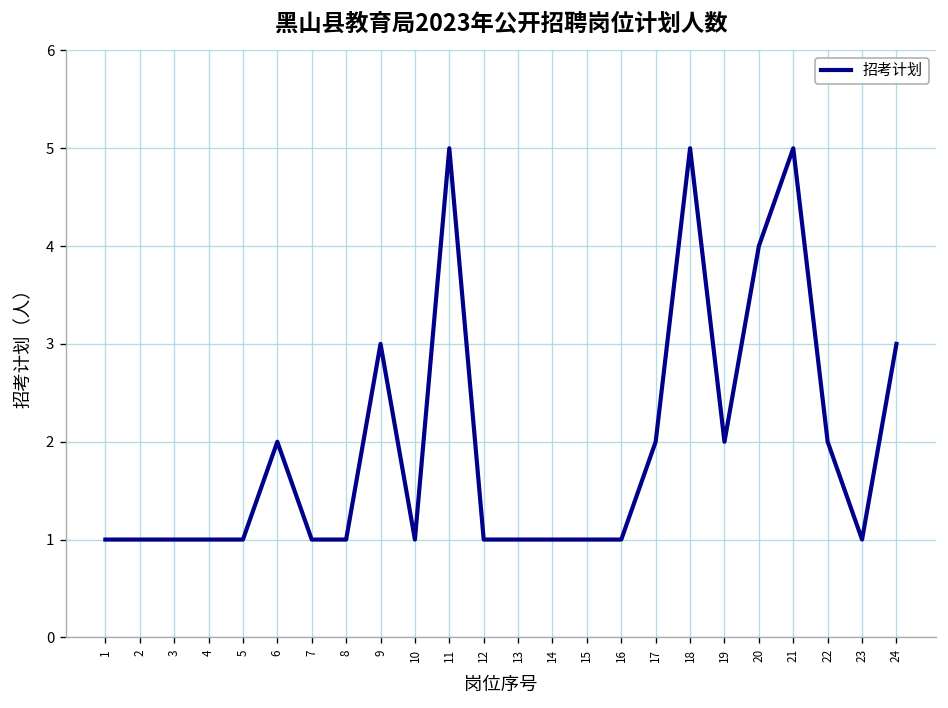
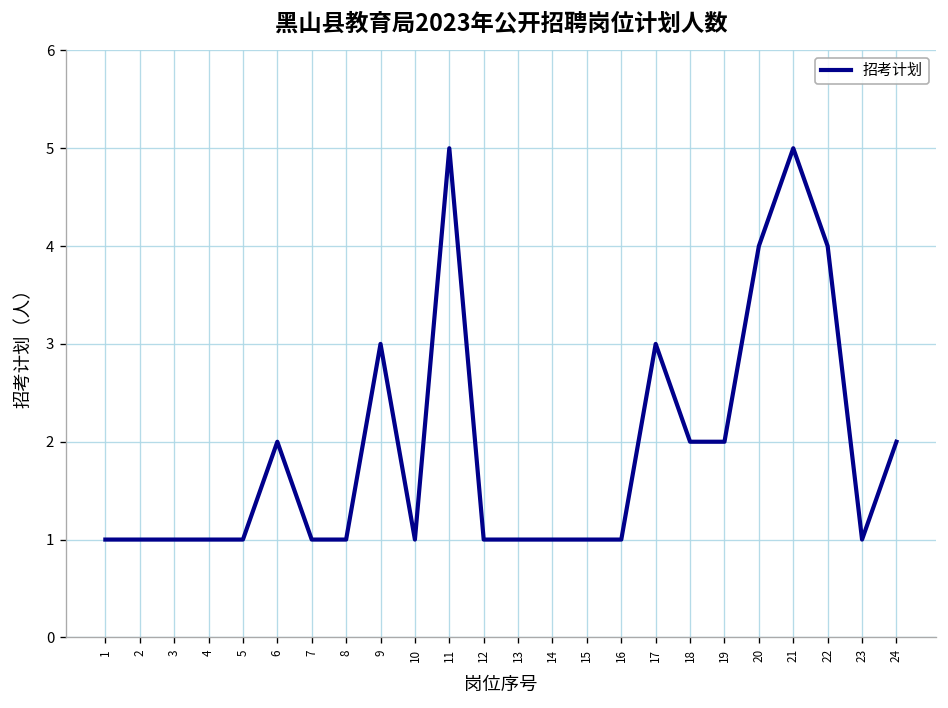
17: 2 -> 3
18: 5 -> 2
22: 2 -> 4
24: 3 -> 2
